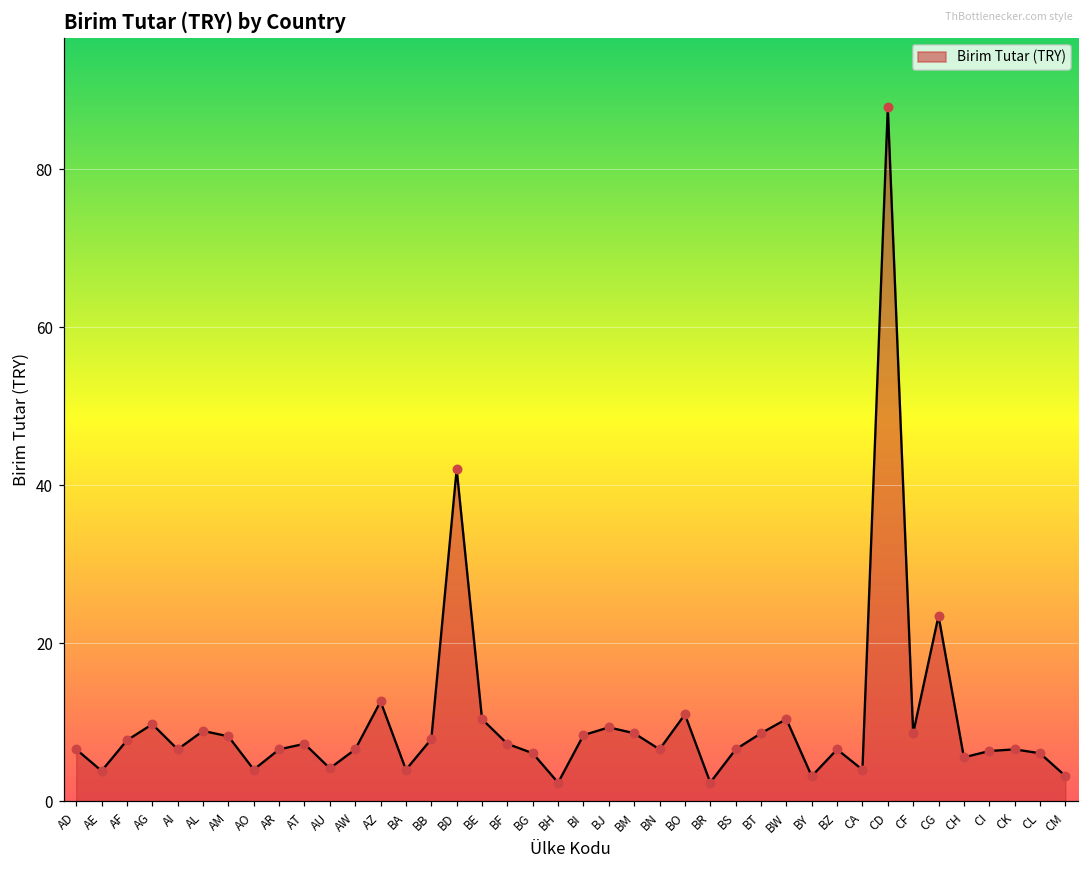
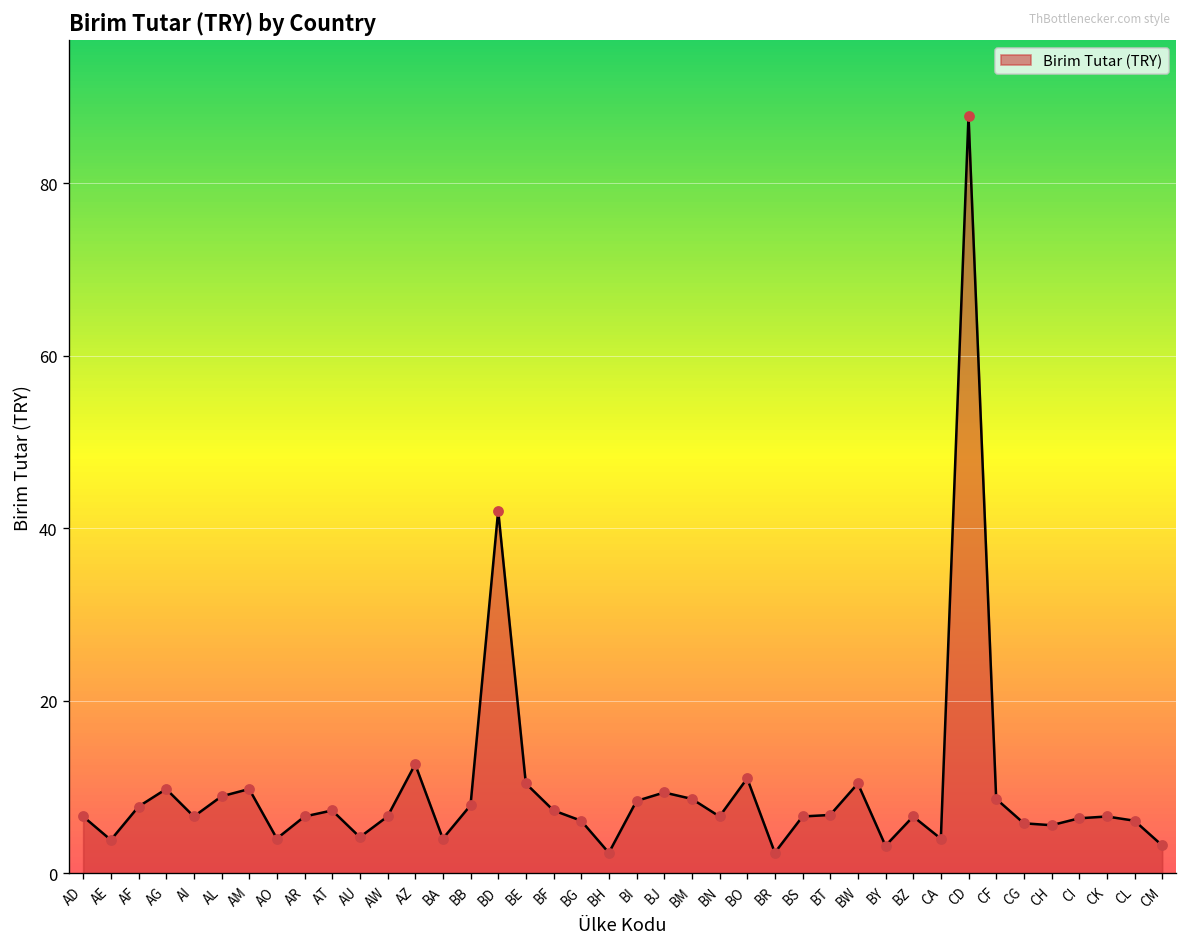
AM: 8 -> 10
BT: 9 -> 7
CG: 23 -> 6
